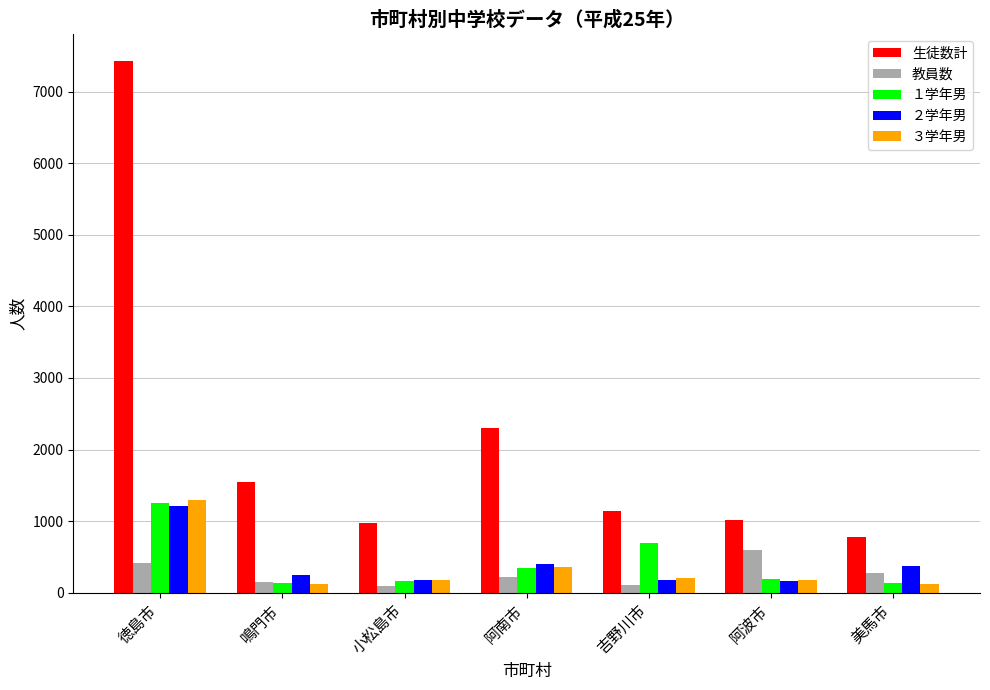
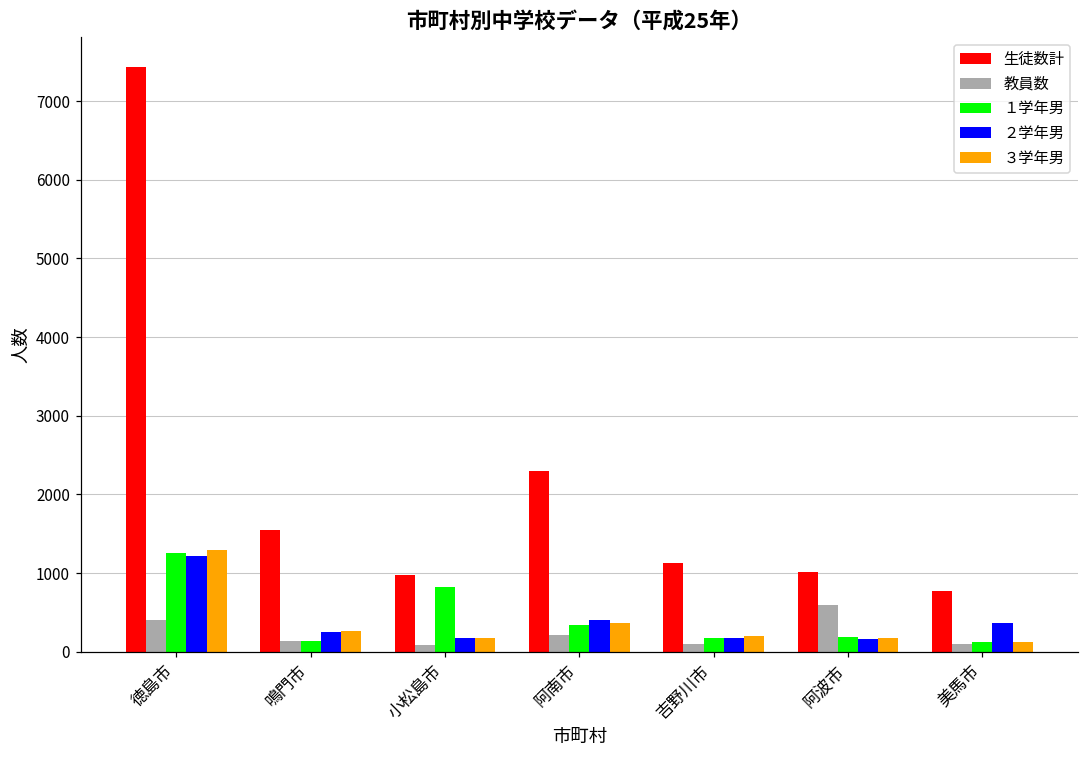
３学年男, 鳴門市: 100 -> 300
１学年男, 小松島市: 200 -> 800
１学年男, 吉野川市: 700 -> 200
教員数, 美馬市: 300 -> 100
